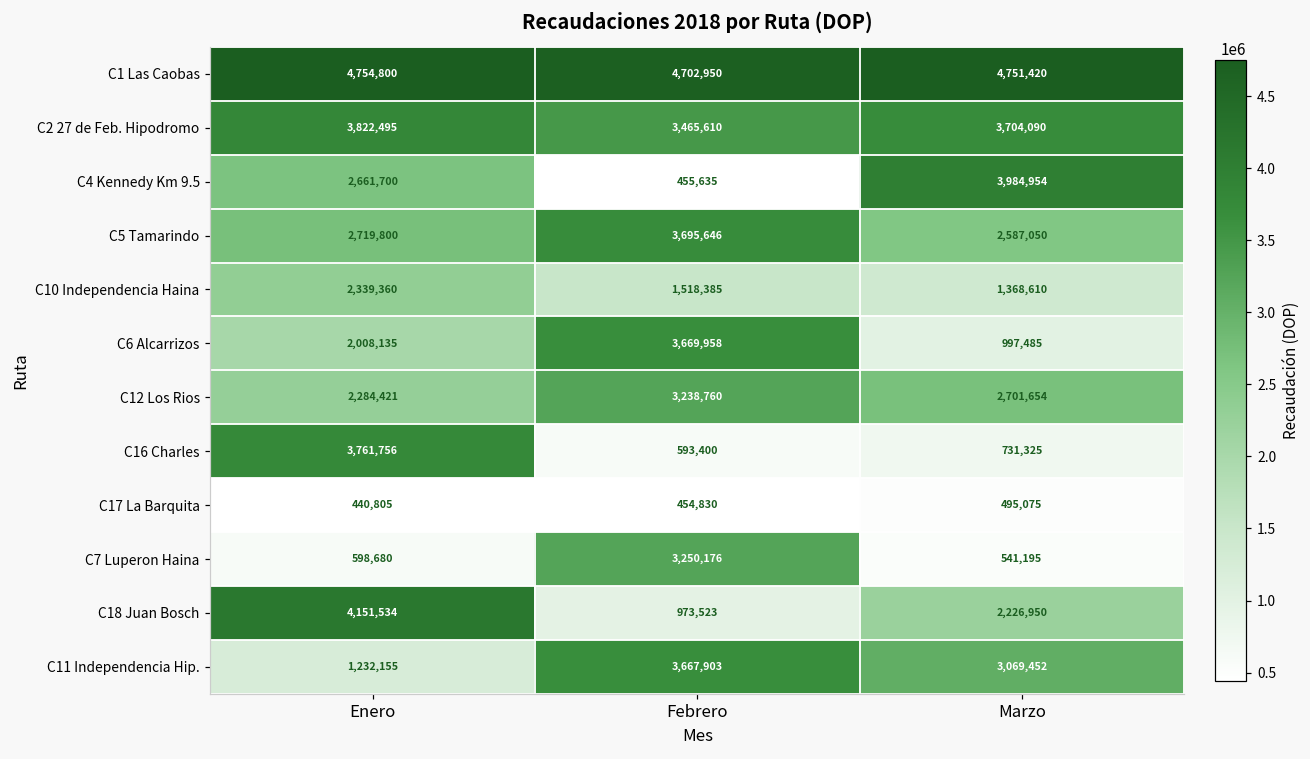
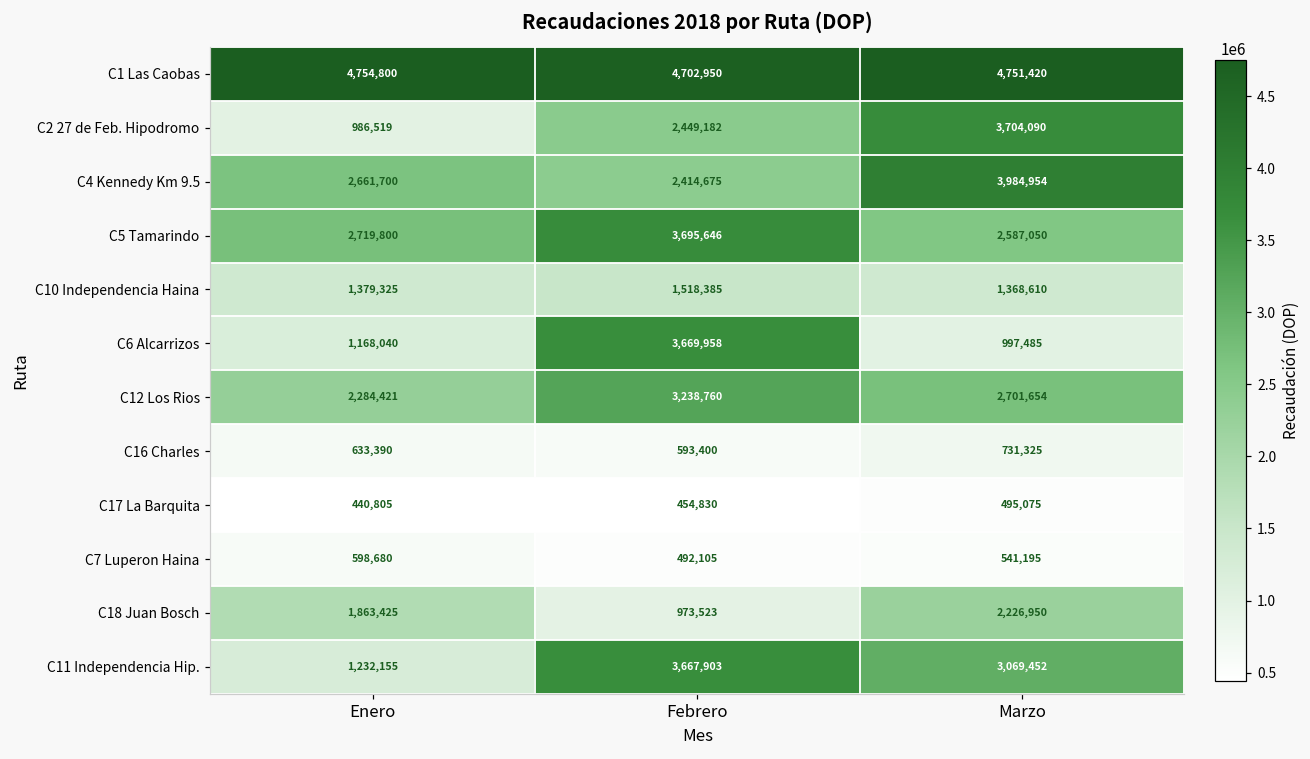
C2 27 de Feb. Hipodromo, Enero: 3,822,495 -> 986,519
C2 27 de Feb. Hipodromo, Febrero: 3,465,610 -> 2,449,182
C4 Kennedy Km 9.5, Febrero: 455,635 -> 2,414,675
C10 Independencia Haina, Enero: 2,339,360 -> 1,379,325
C6 Alcarrizos, Enero: 2,008,135 -> 1,168,040
C16 Charles, Enero: 3,761,756 -> 633,390
C7 Luperon Haina, Febrero: 3,250,176 -> 492,105
C18 Juan Bosch, Enero: 4,151,534 -> 1,863,425
